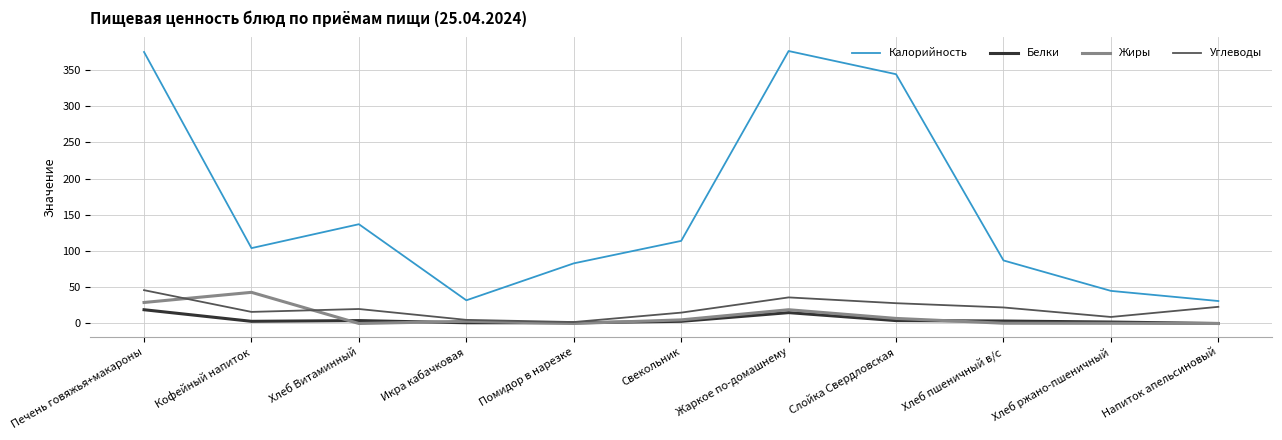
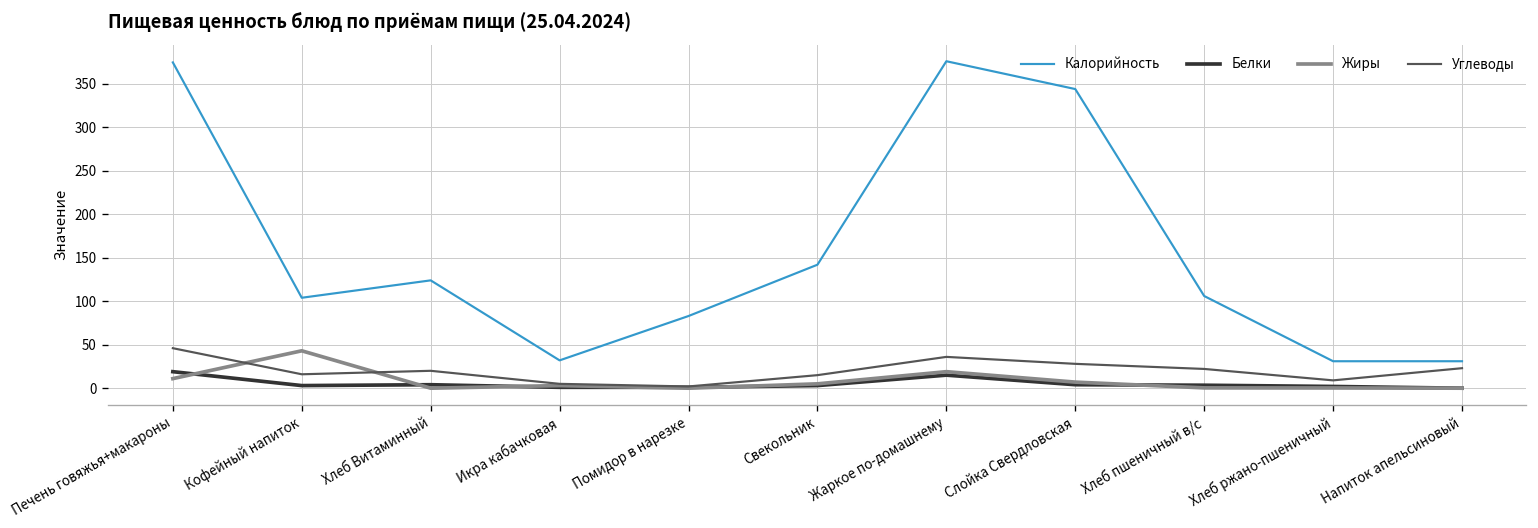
Жиры, Печень говяжья+макароны: 30 -> 10
Калорийность, Хлеб Витаминный: 140 -> 120
Калорийность, Свекольник: 110 -> 140
Калорийность, Хлеб пшеничный в/с: 90 -> 110
Калорийность, Хлеб ржано-пшеничный: 50 -> 30
